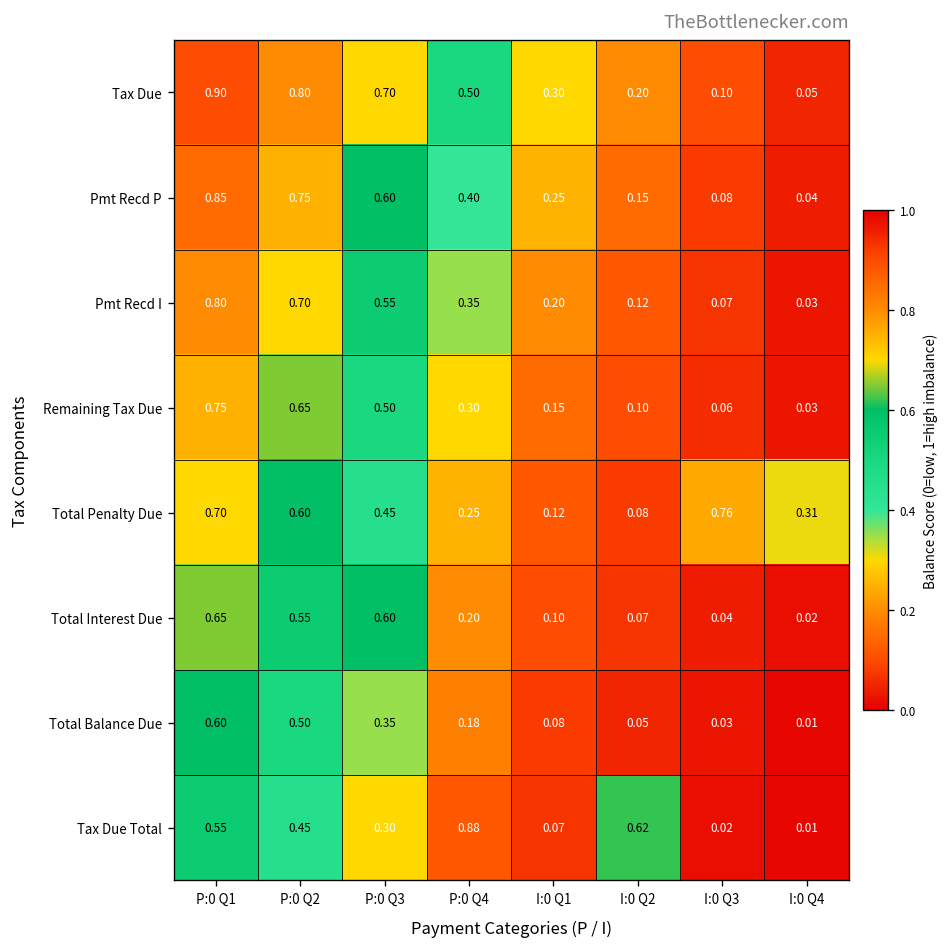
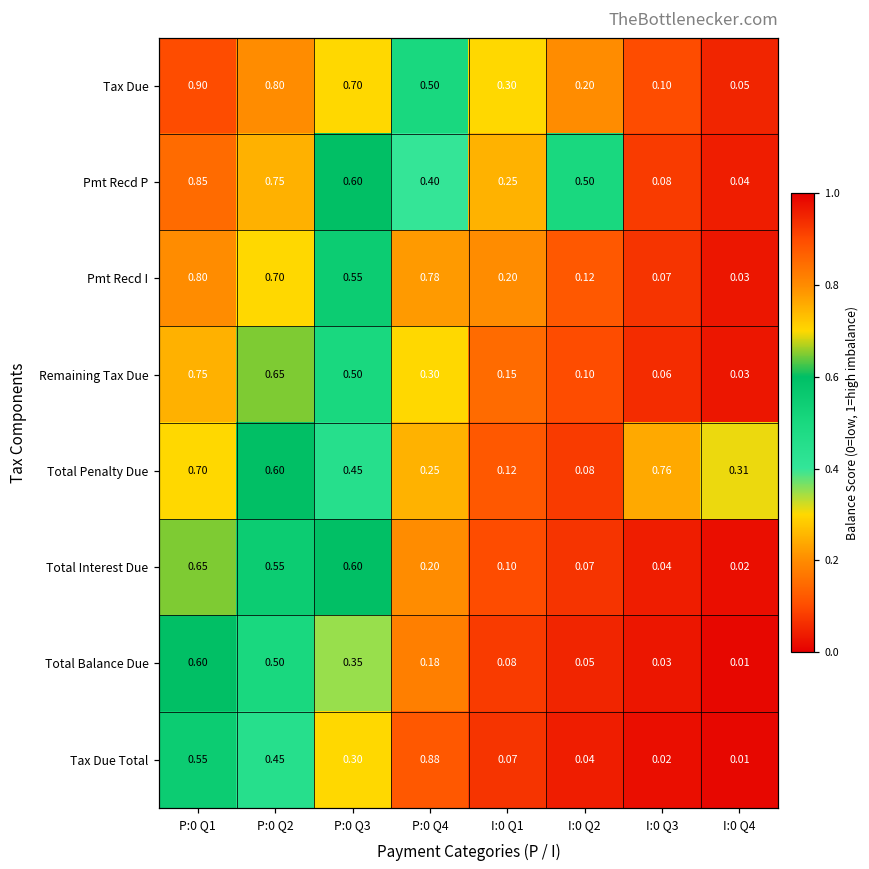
Pmt Recd P, I:0 Q2: 0.15 -> 0.50
Pmt Recd I, P:0 Q4: 0.35 -> 0.78
Tax Due Total, I:0 Q2: 0.62 -> 0.04
